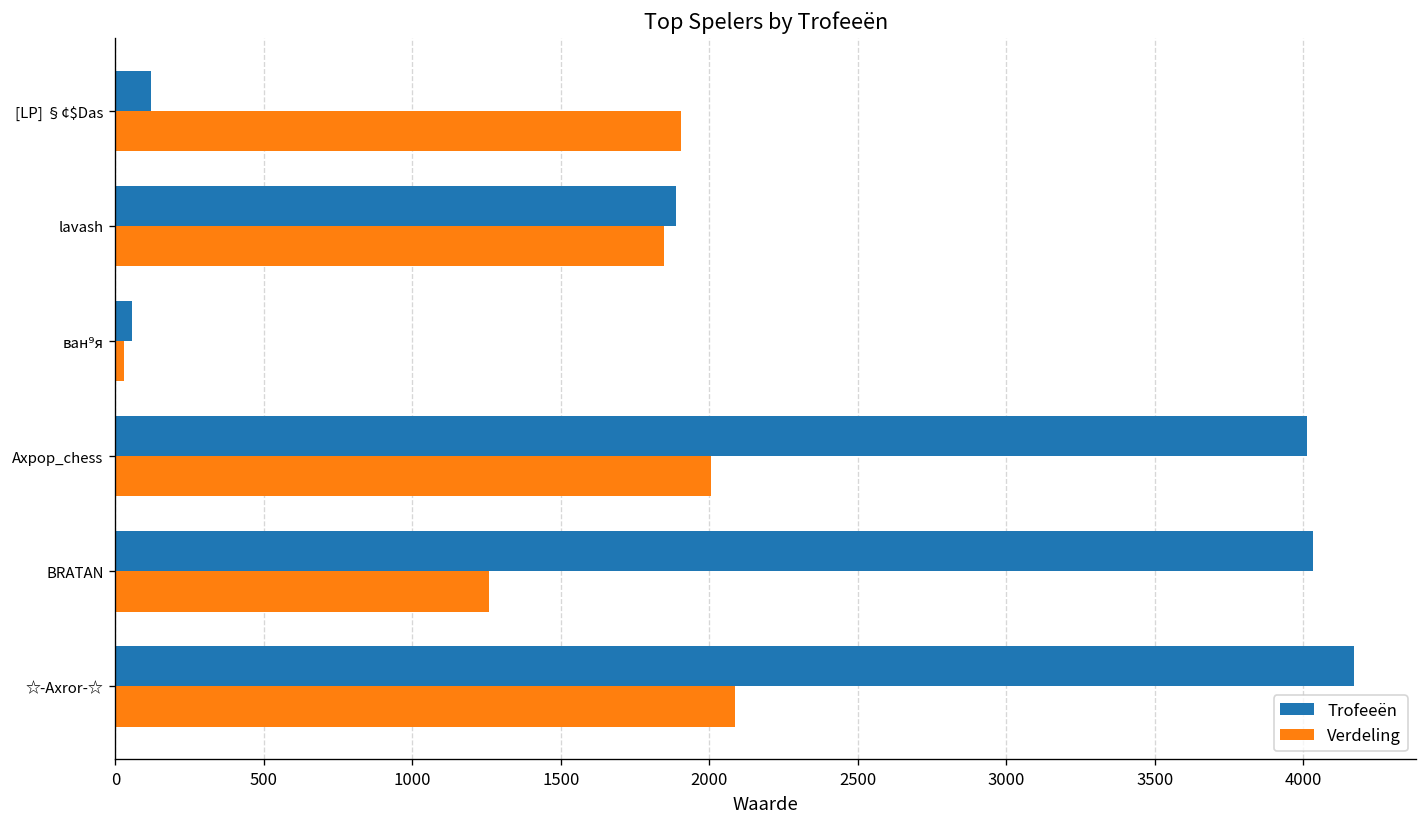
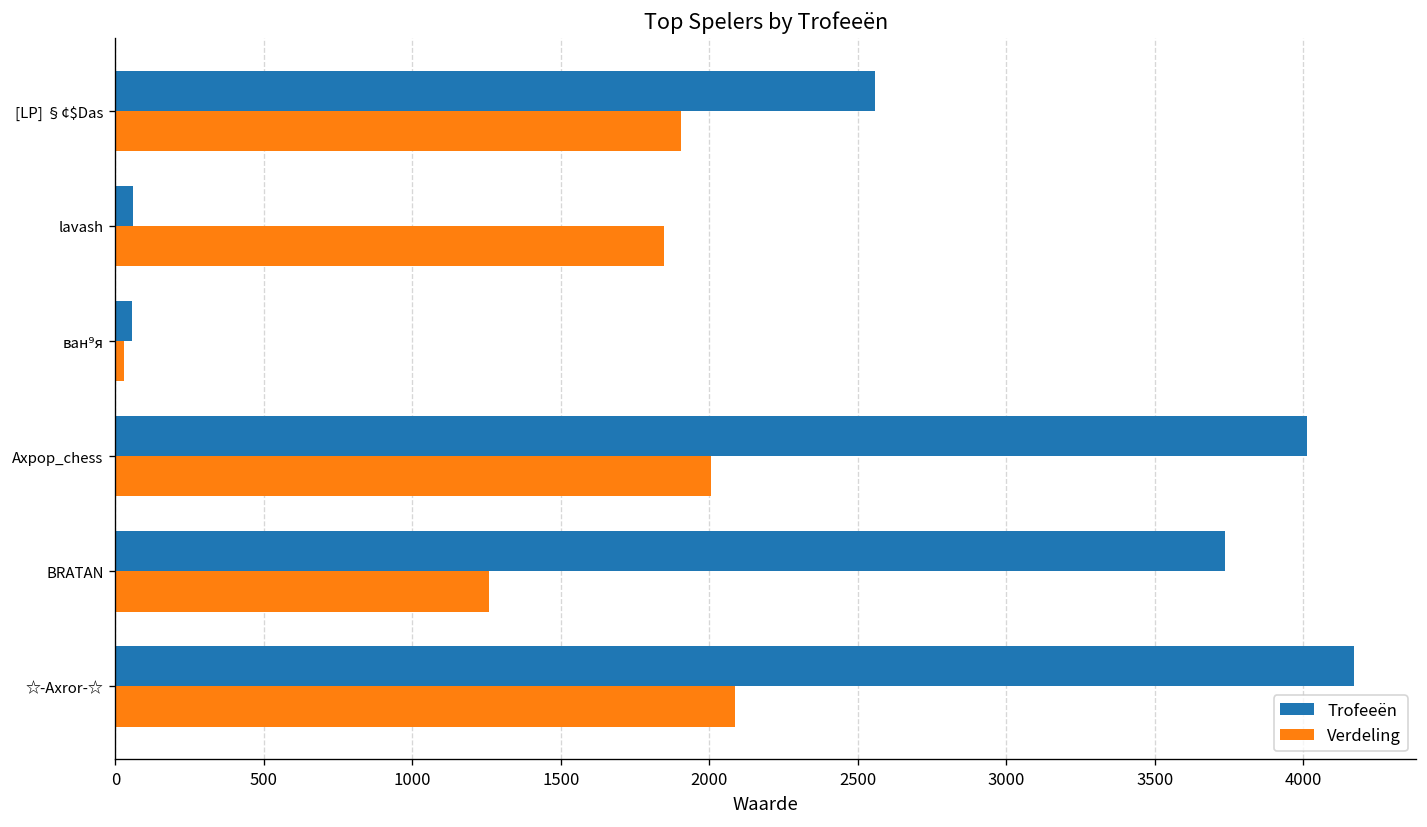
Trofeeën, [LP] §¢$Das: 120 -> 2560
Trofeeën, lavash: 1890 -> 60
Trofeeën, BRATAN: 4030 -> 3740
